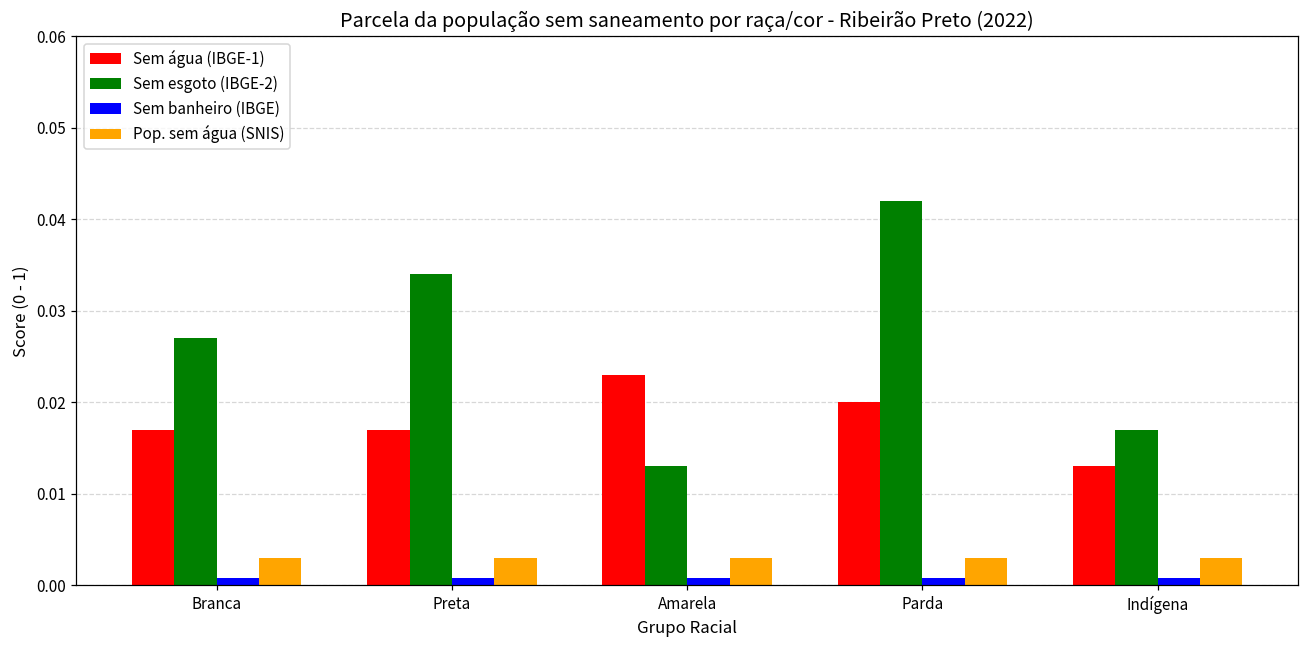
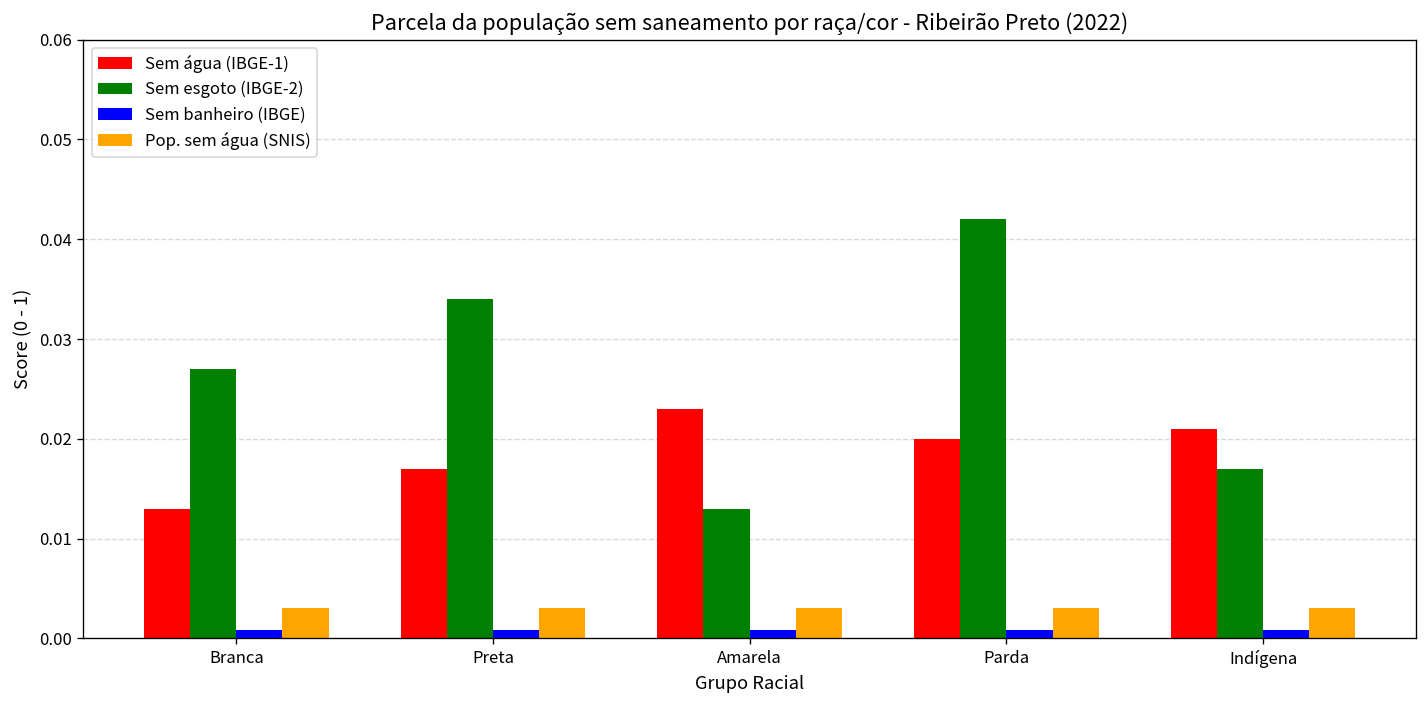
Sem água (IBGE-1), Branca: 0.017 -> 0.013
Sem água (IBGE-1), Indígena: 0.013 -> 0.021
